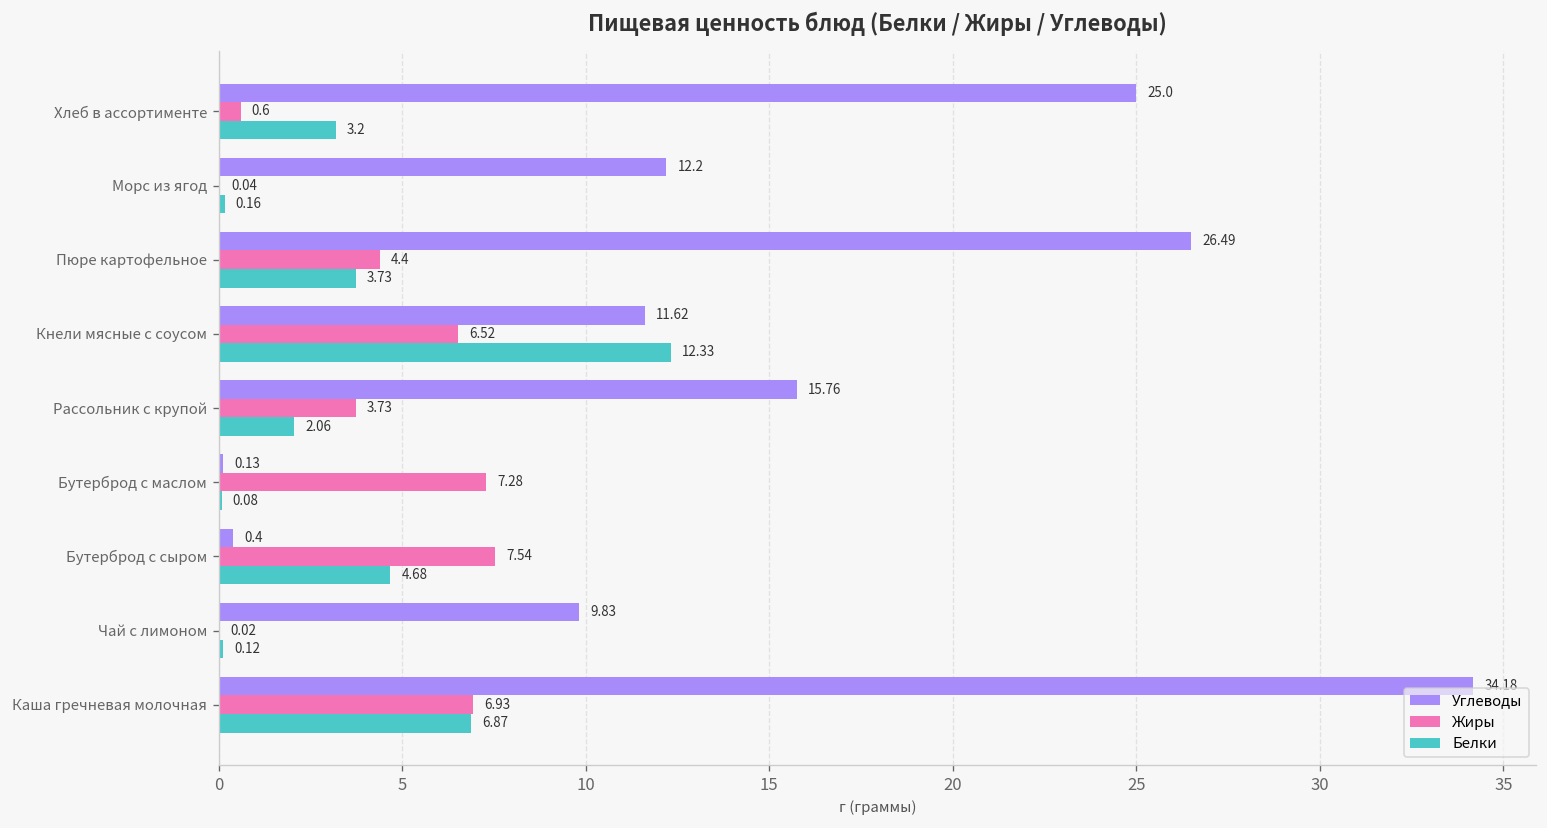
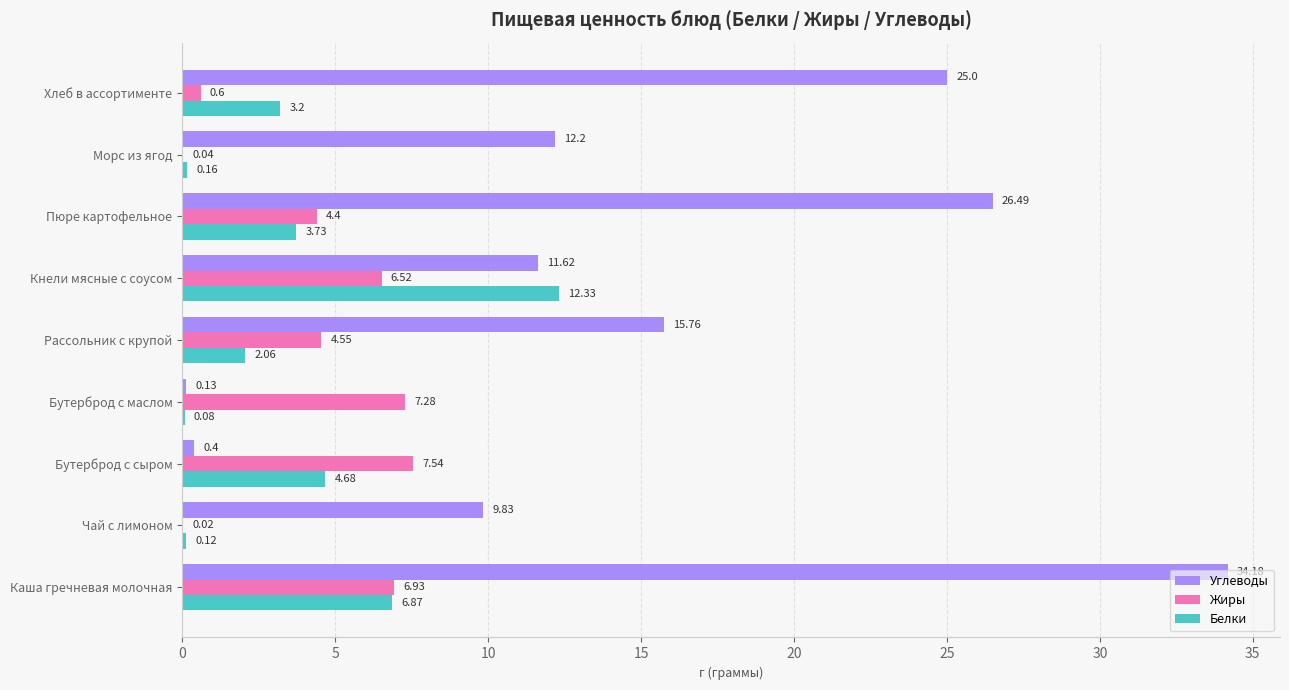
Жиры, Рассольник с крупой: 3.73 -> 4.55
